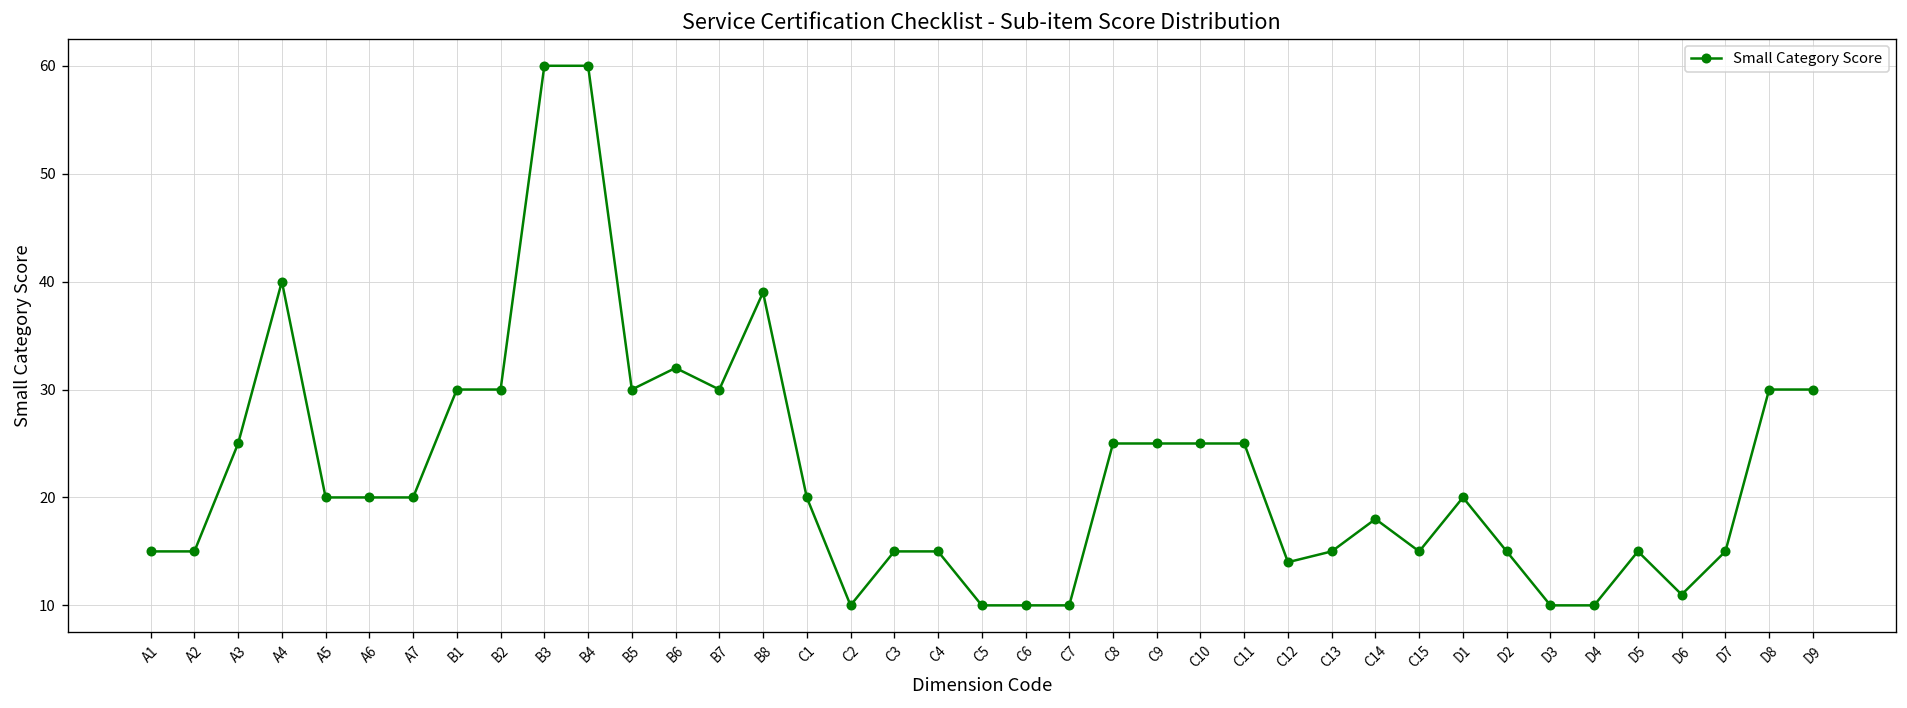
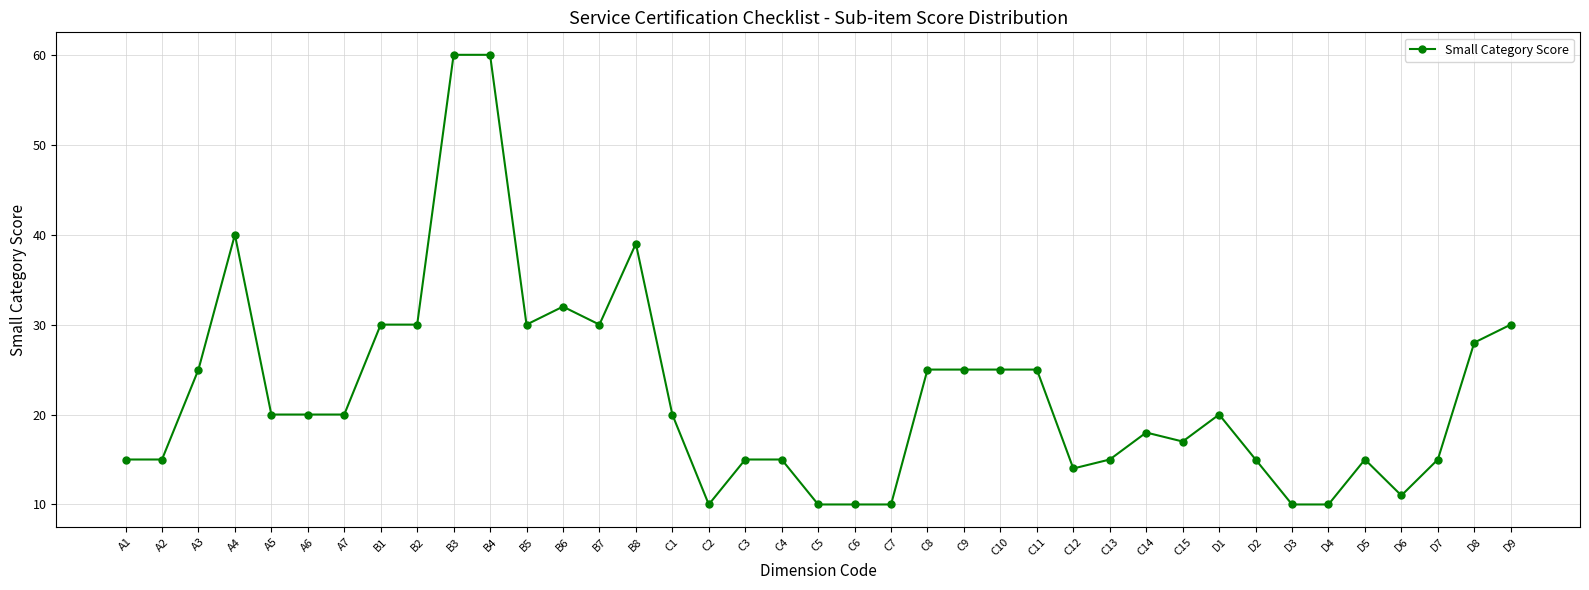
C15: 15 -> 17
D8: 30 -> 28
